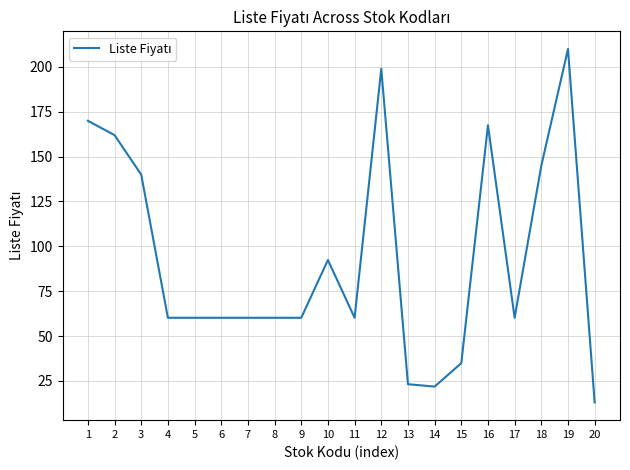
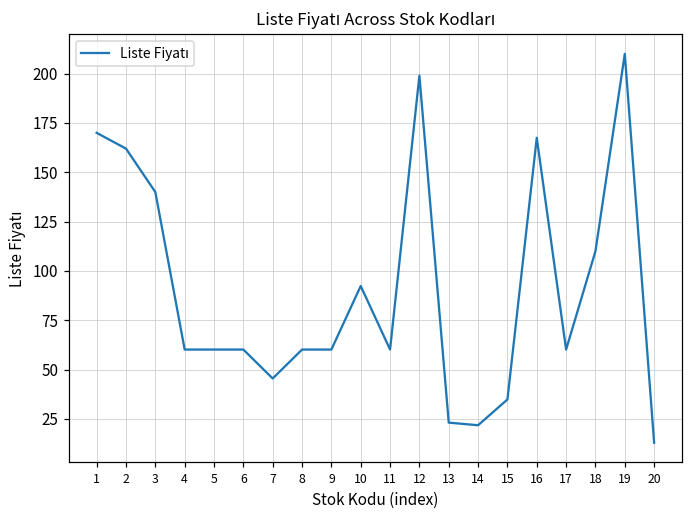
7: 60 -> 46
18: 145 -> 110
